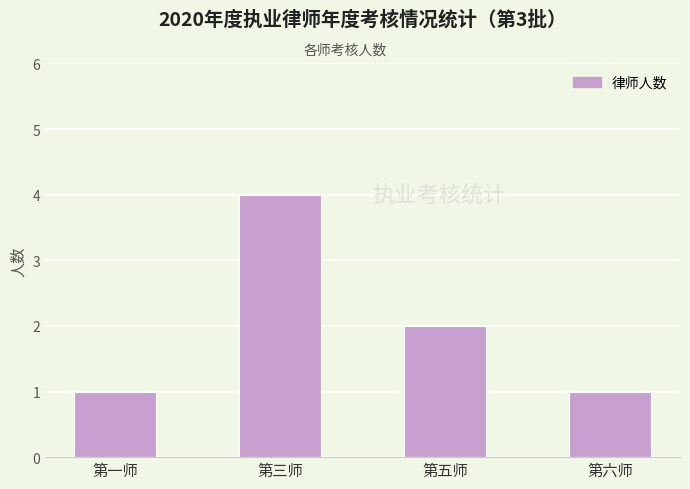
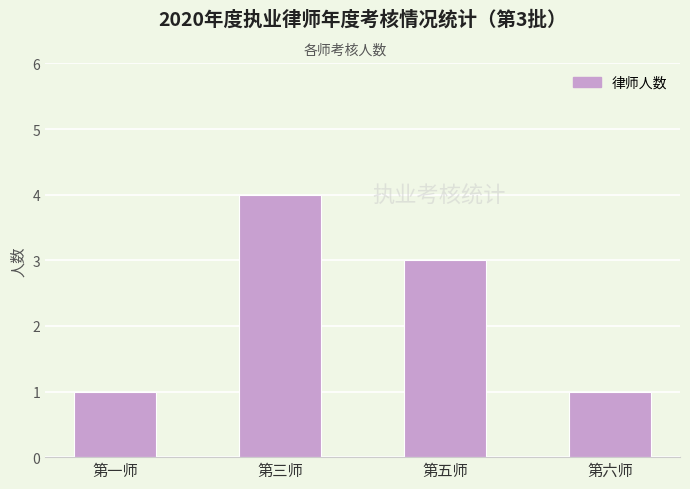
第五师: 2 -> 3
